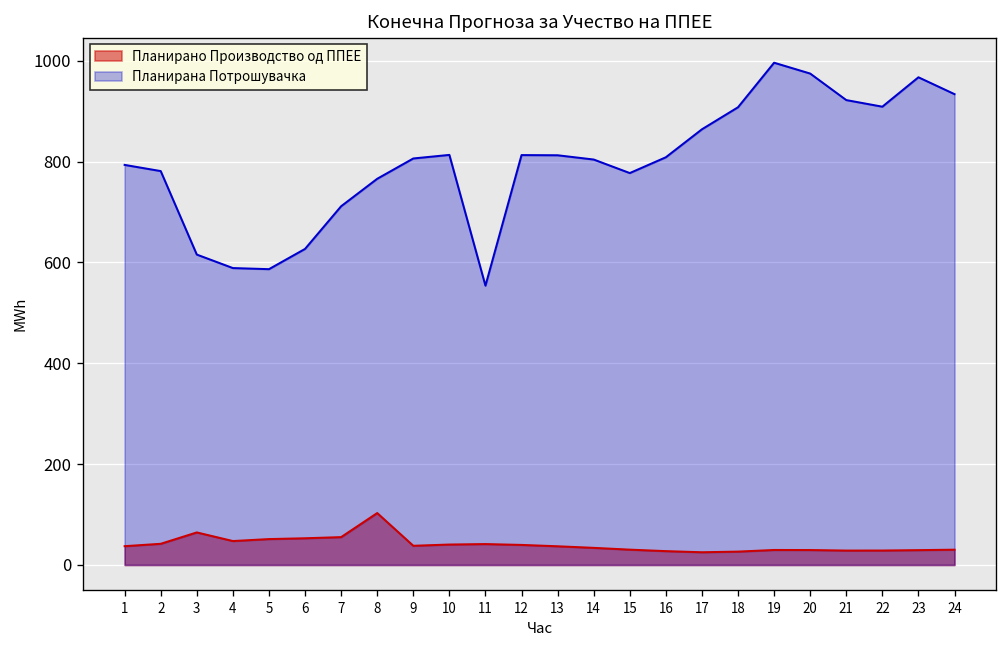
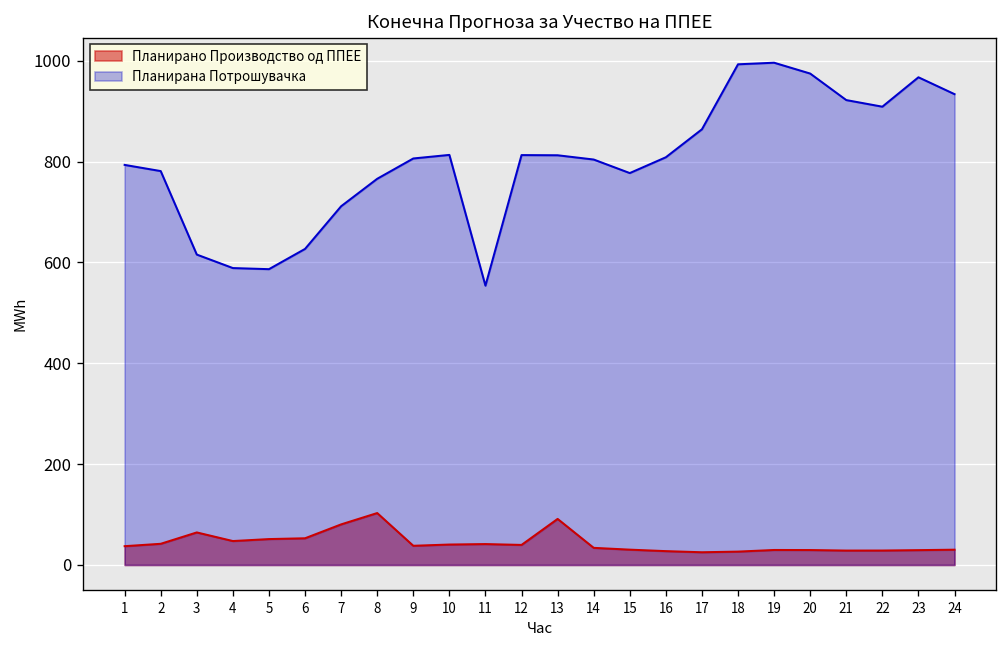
Планирано Производство од ППЕЕ, 7: 60 -> 80
Планирано Производство од ППЕЕ, 13: 40 -> 90
Планирана Потрошувачка, 18: 910 -> 990
